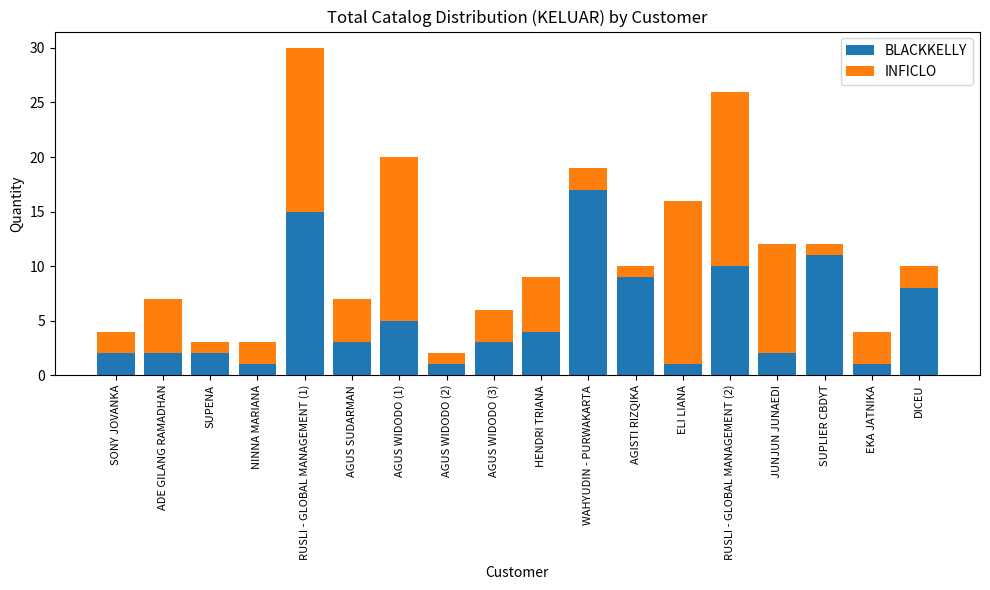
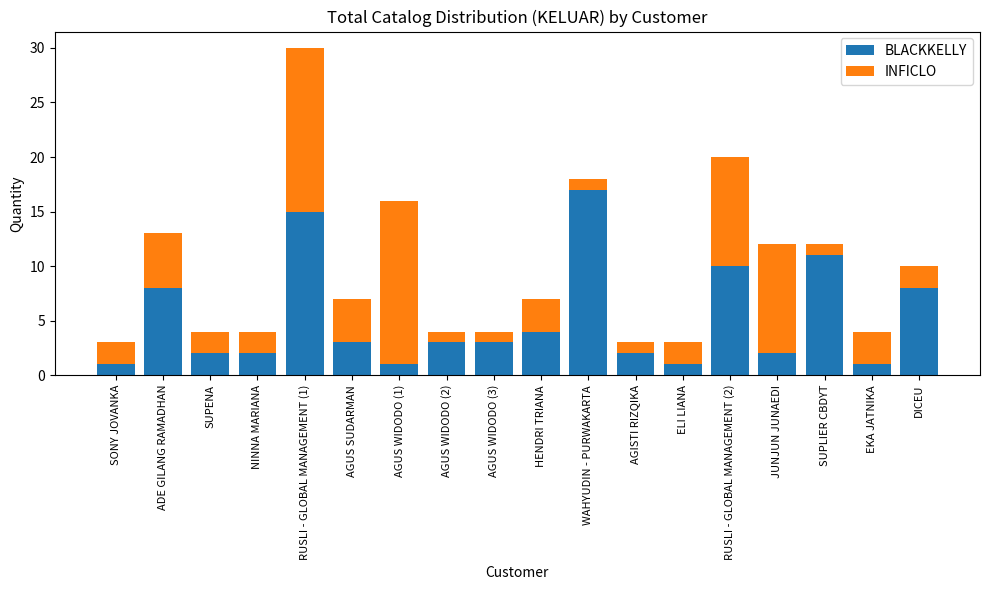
BLACKKELLY, SONY JOVANKA: 2 -> 1
BLACKKELLY, ADE GILANG RAMADHAN: 2 -> 8
INFICLO, SUPENA: 1 -> 2
BLACKKELLY, NINNA MARIANA: 1 -> 2
BLACKKELLY, AGUS WIDODO (1): 5 -> 1
BLACKKELLY, AGUS WIDODO (2): 1 -> 3
INFICLO, AGUS WIDODO (3): 3 -> 1
INFICLO, HENDRI TRIANA: 5 -> 3
INFICLO, WAHYUDIN - PURWAKARTA: 2 -> 1
BLACKKELLY, AGISTI RIZQIKA: 9 -> 2
INFICLO, ELI LIANA: 15 -> 2
INFICLO, RUSLI - GLOBAL MANAGEMENT (2): 16 -> 10
